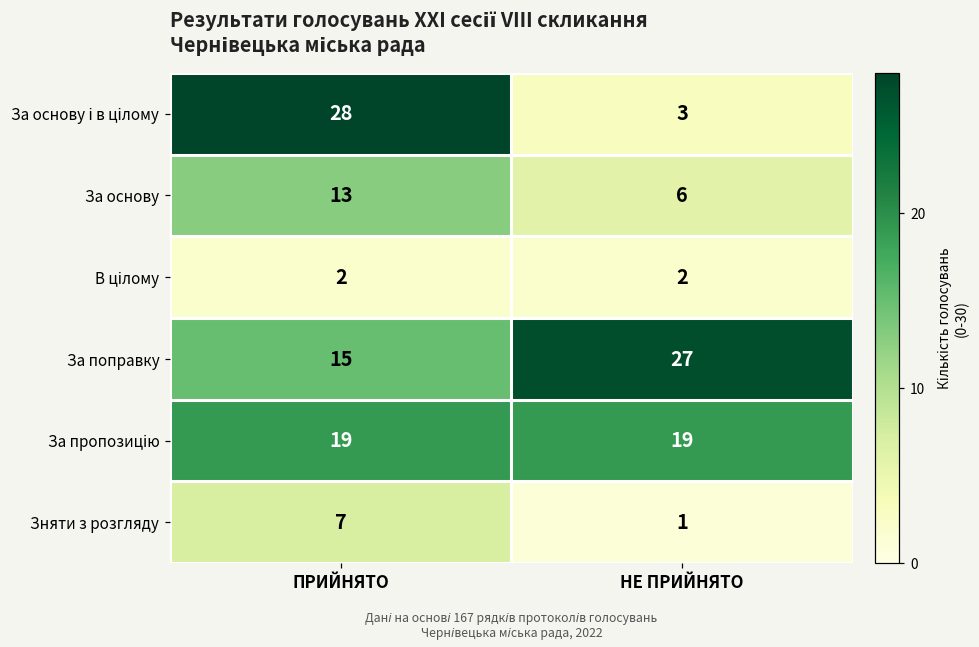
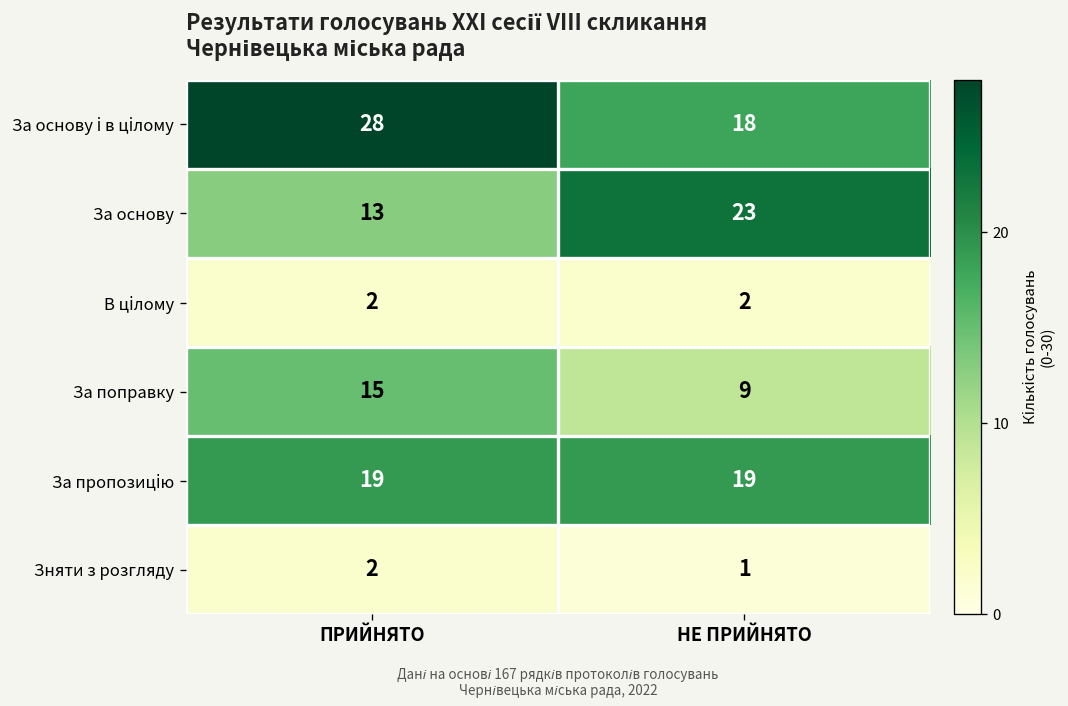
За основу і в цілому, НЕ ПРИЙНЯТО: 3 -> 18
За основу, НЕ ПРИЙНЯТО: 6 -> 23
За поправку, НЕ ПРИЙНЯТО: 27 -> 9
Зняти з розгляду, ПРИЙНЯТО: 7 -> 2
